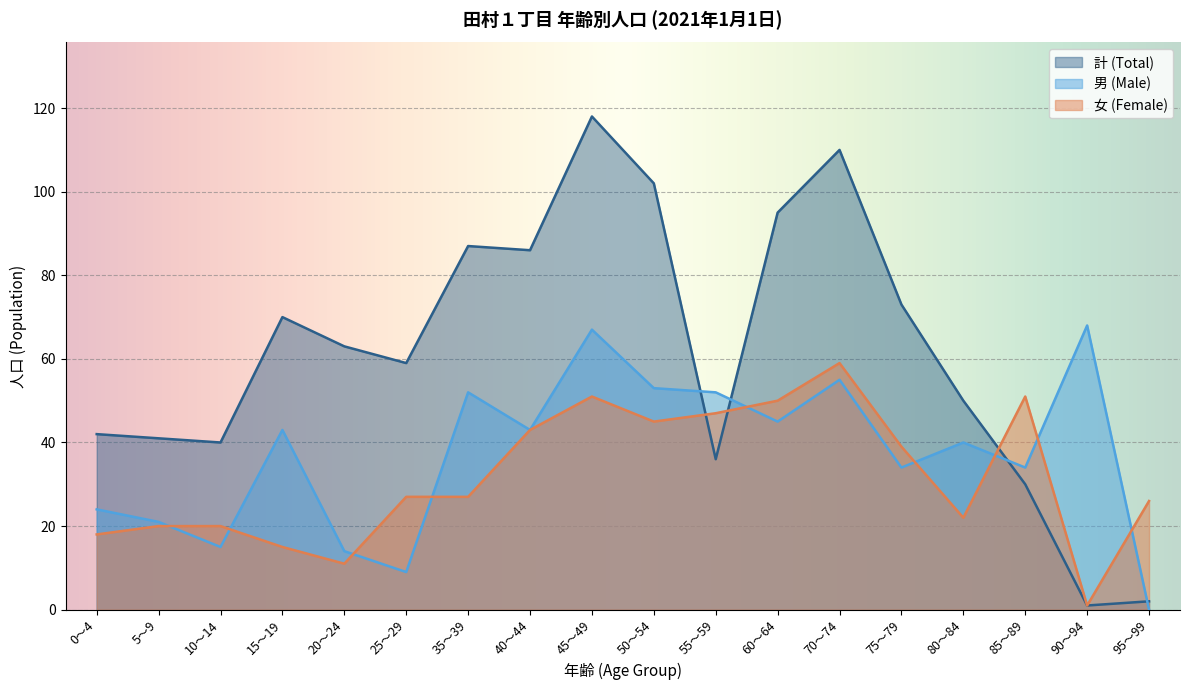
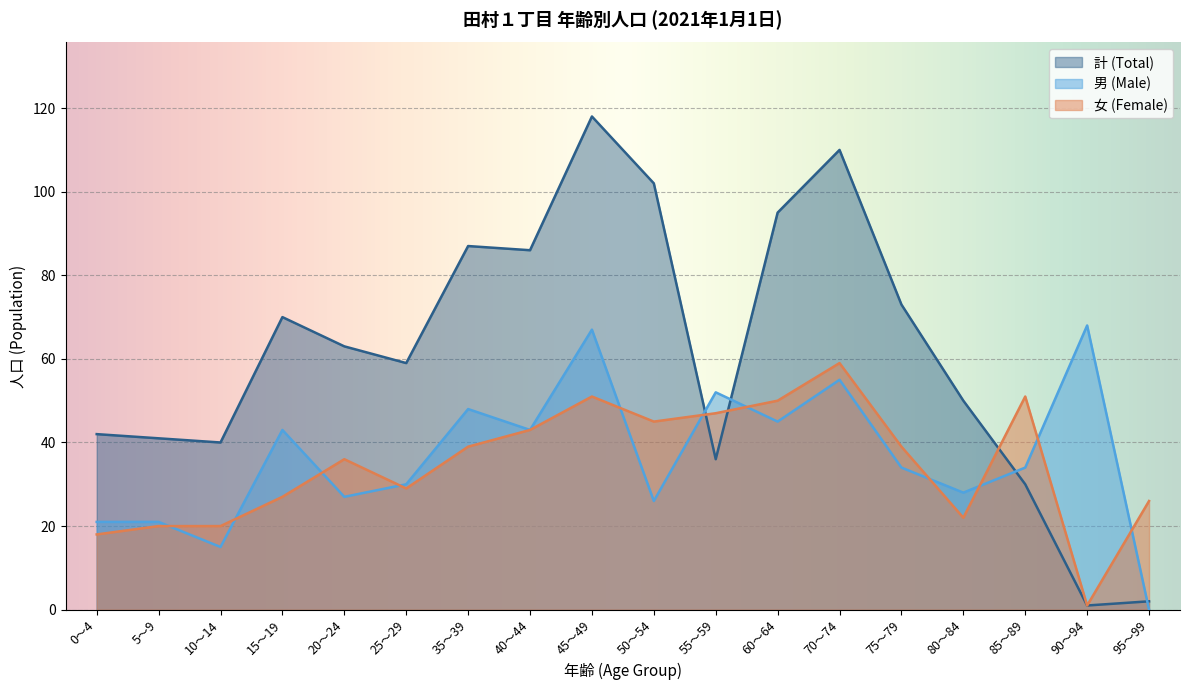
男 (Male), 0～4: 24 -> 21
女 (Female), 15～19: 15 -> 27
男 (Male), 20～24: 14 -> 27
女 (Female), 20～24: 11 -> 36
男 (Male), 25～29: 9 -> 30
女 (Female), 25～29: 27 -> 29
男 (Male), 35～39: 52 -> 48
女 (Female), 35～39: 27 -> 39
男 (Male), 50～54: 53 -> 26
男 (Male), 80～84: 40 -> 28
